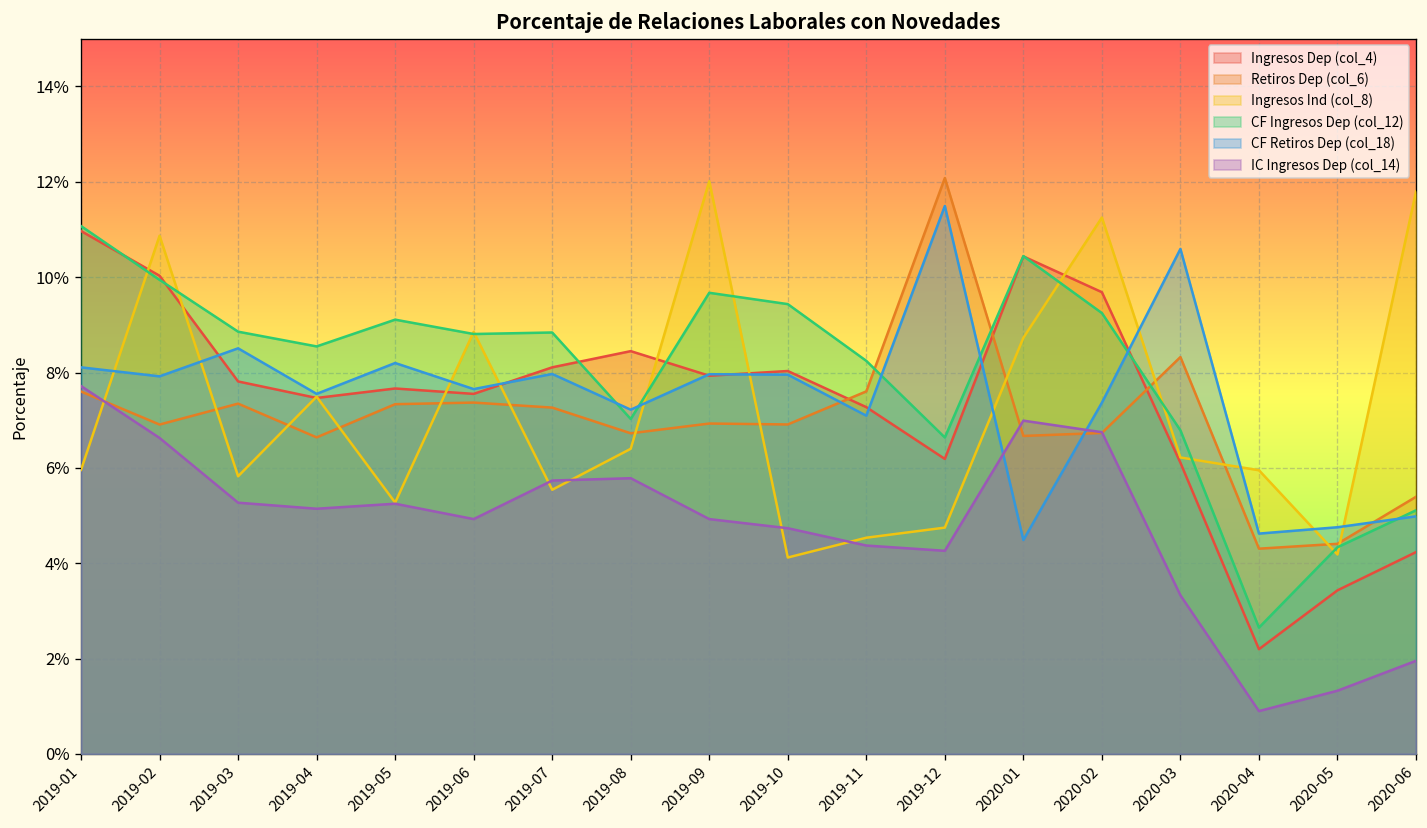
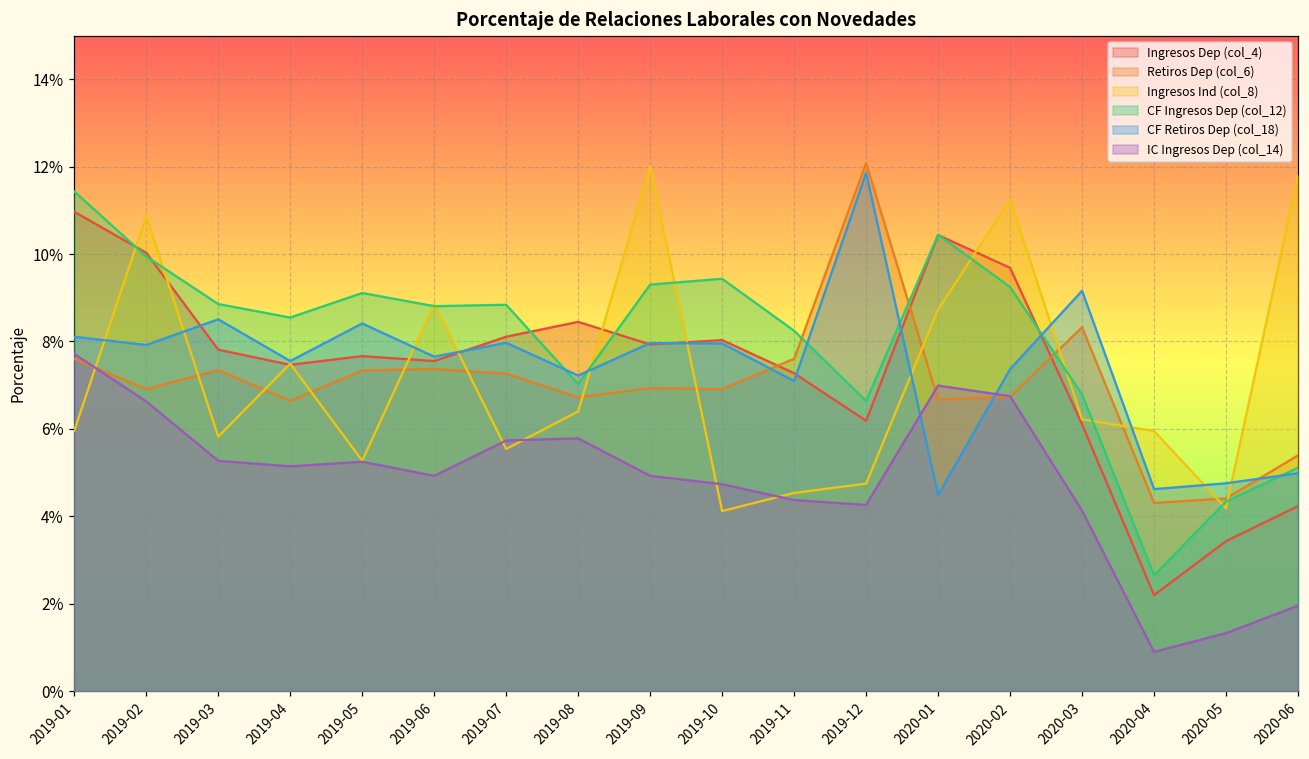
CF Ingresos Dep (col_12), 2019-01: 11.1% -> 11.4%
CF Retiros Dep (col_18), 2019-05: 8.2% -> 8.4%
CF Ingresos Dep (col_12), 2019-09: 9.7% -> 9.3%
CF Retiros Dep (col_18), 2019-12: 11.5% -> 11.9%
CF Retiros Dep (col_18), 2020-03: 10.6% -> 9.2%
IC Ingresos Dep (col_14), 2020-03: 3.3% -> 4.1%
